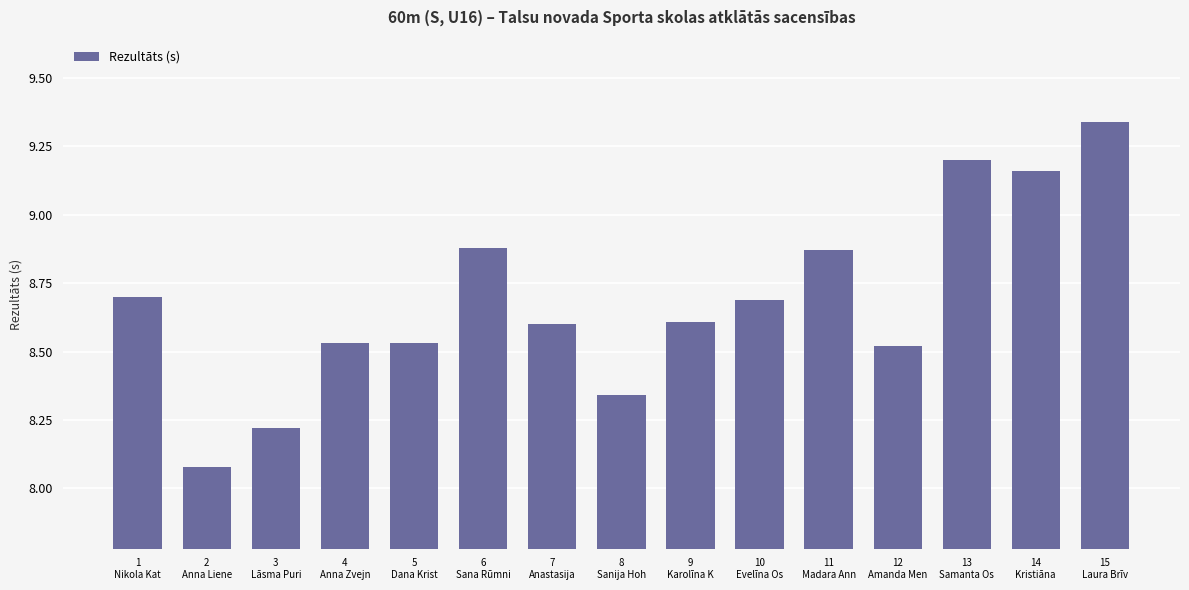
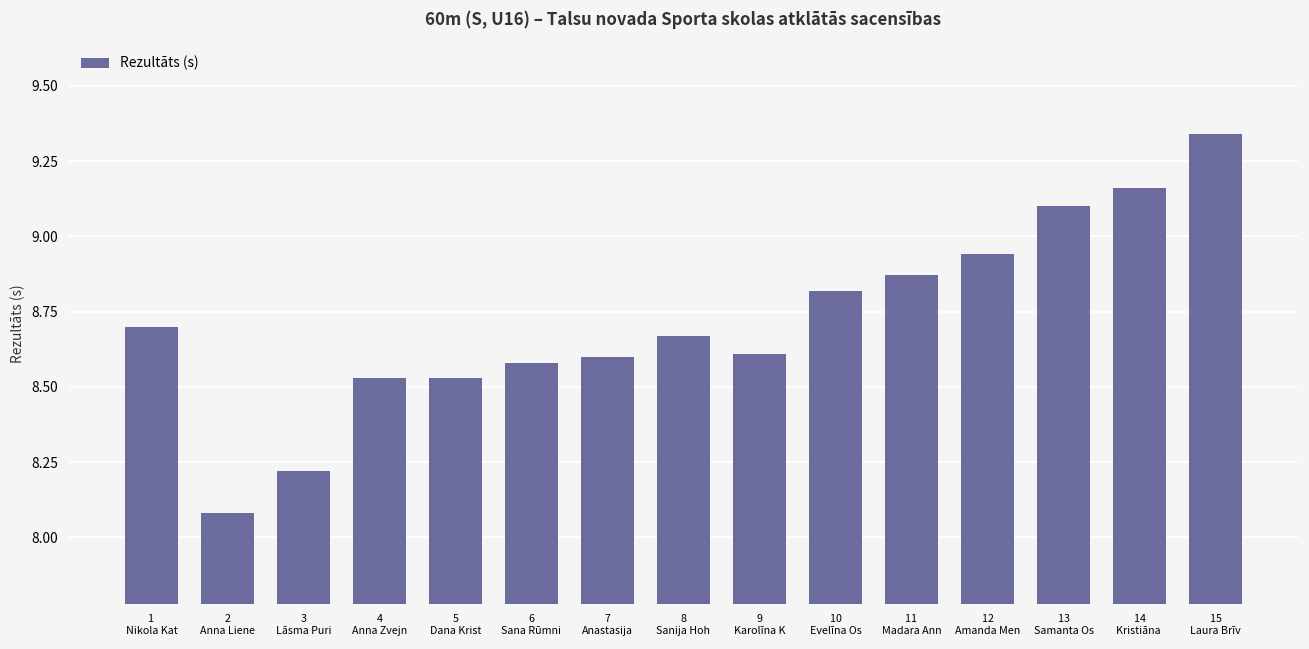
6 Sana Rūmni: 8.88 -> 8.58
8 Sanija Hoh: 8.34 -> 8.67
10 Evelīna Os: 8.69 -> 8.82
12 Amanda Men: 8.52 -> 8.94
13 Samanta Os: 9.2 -> 9.1
